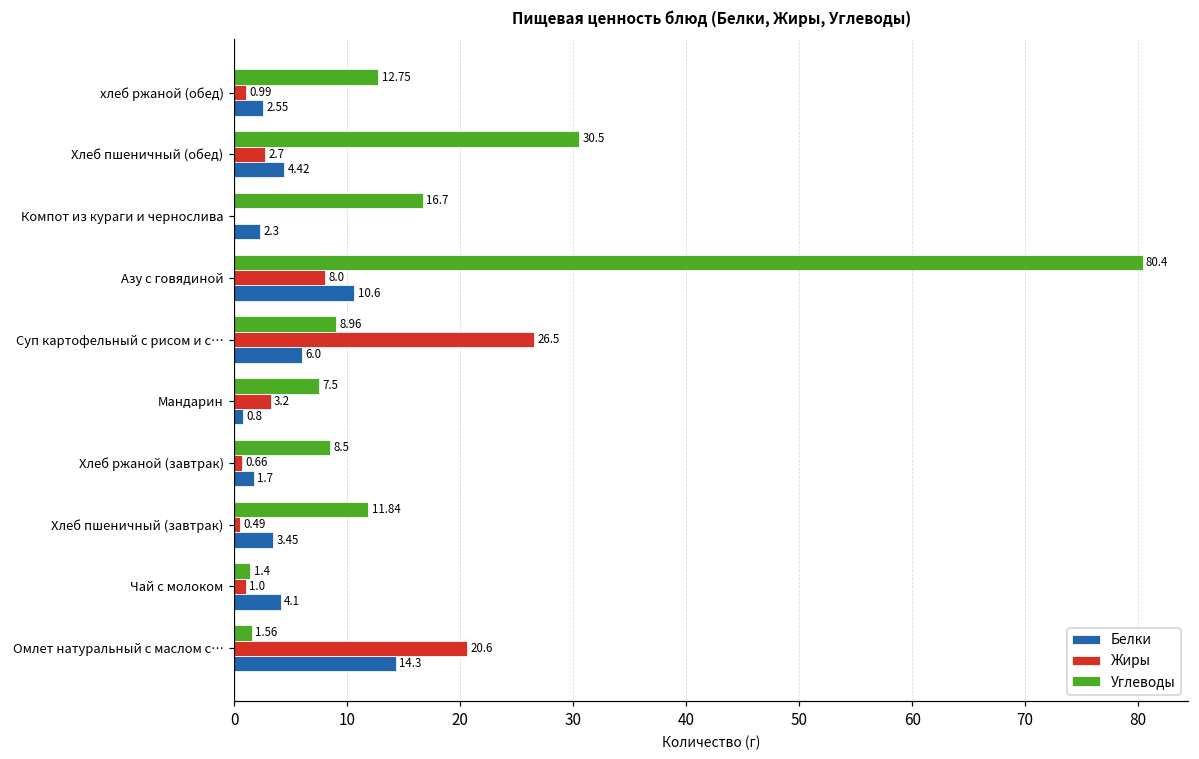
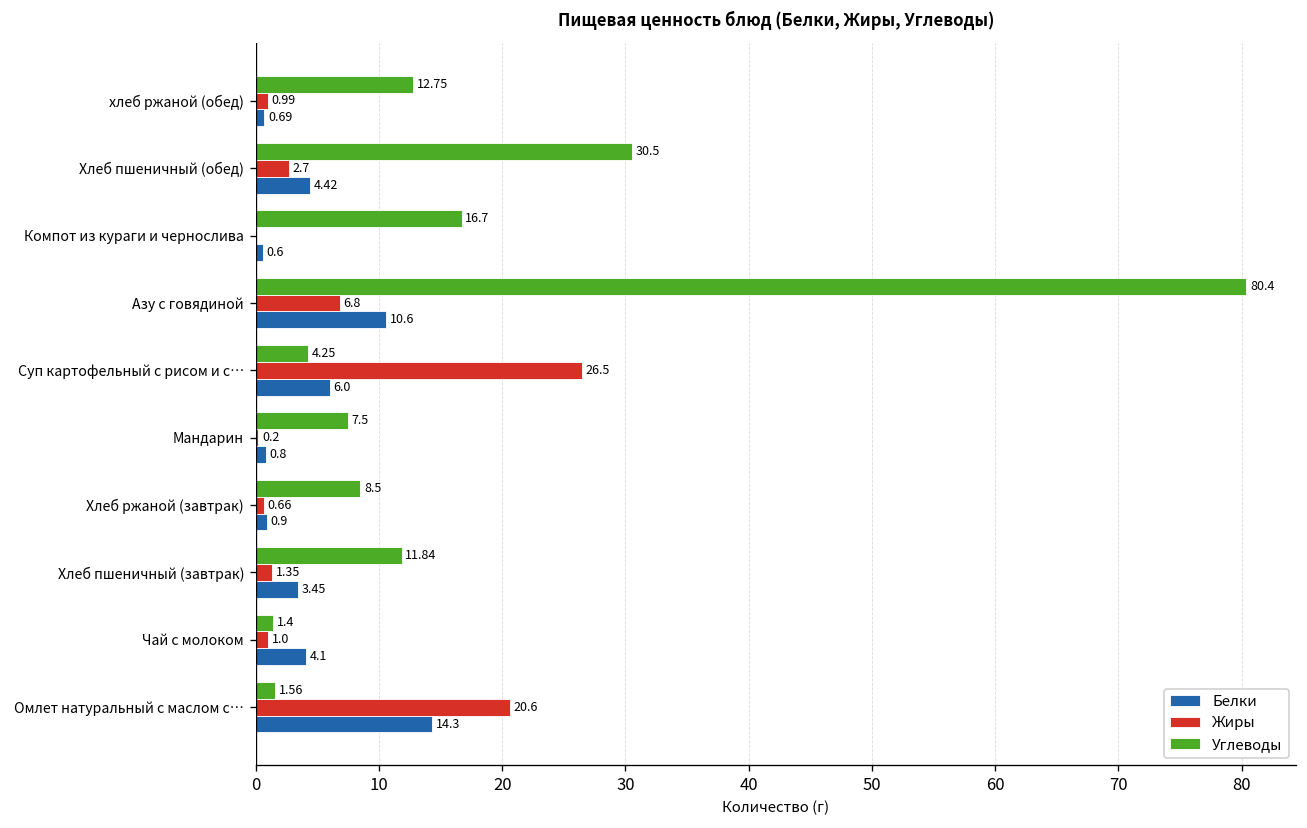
Белки, хлеб ржаной (обед): 2.55 -> 0.69
Белки, Компот из кураги и чернослива: 2.3 -> 0.6
Жиры, Азу с говядиной: 8.0 -> 6.8
Углеводы, Суп картофельный с рисом и с…: 8.96 -> 4.25
Жиры, Мандарин: 3.2 -> 0.2
Белки, Хлеб ржаной (завтрак): 1.7 -> 0.9
Жиры, Хлеб пшеничный (завтрак): 0.49 -> 1.35
